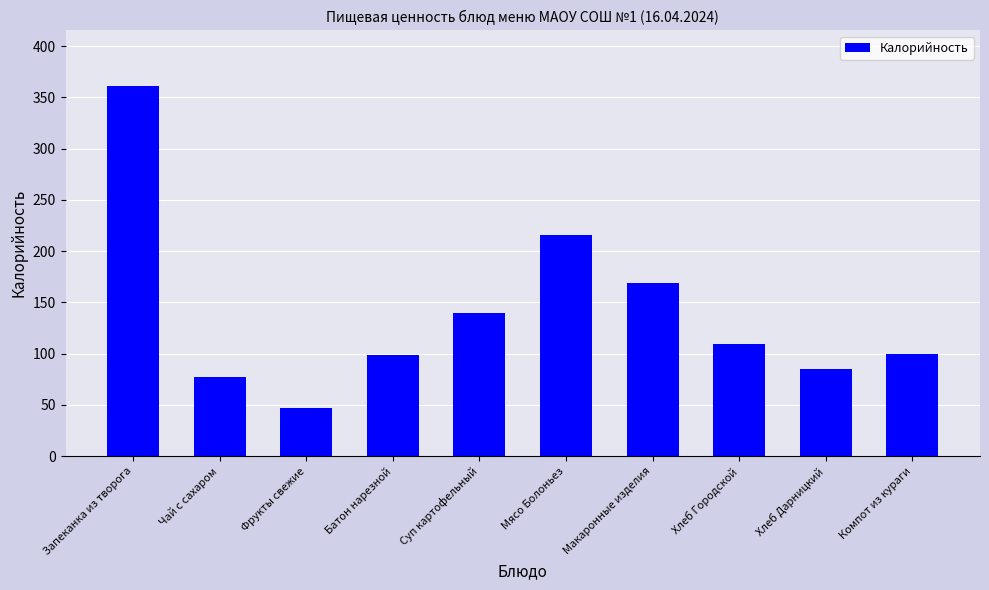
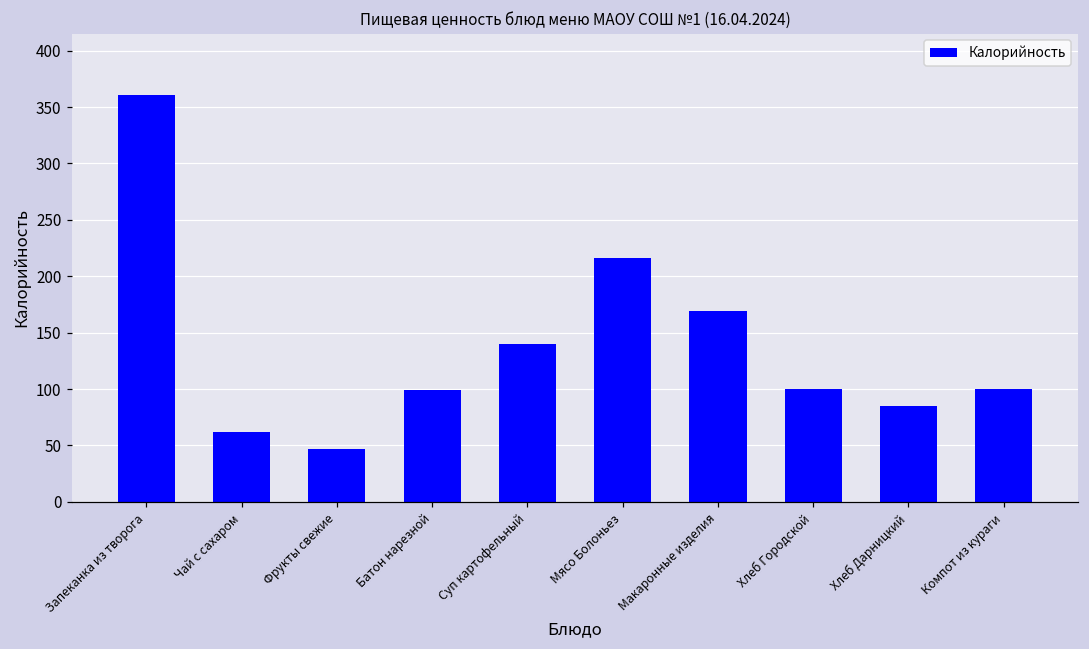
Чай с сахаром: 77 -> 62
Хлеб Городской: 109 -> 100
